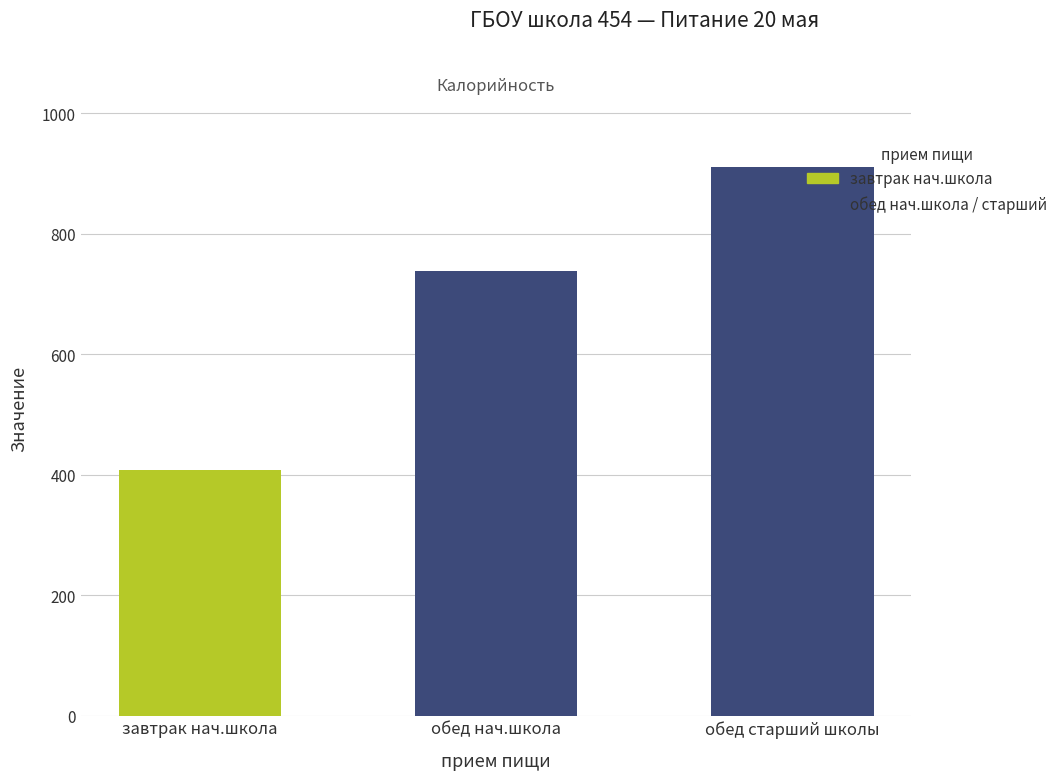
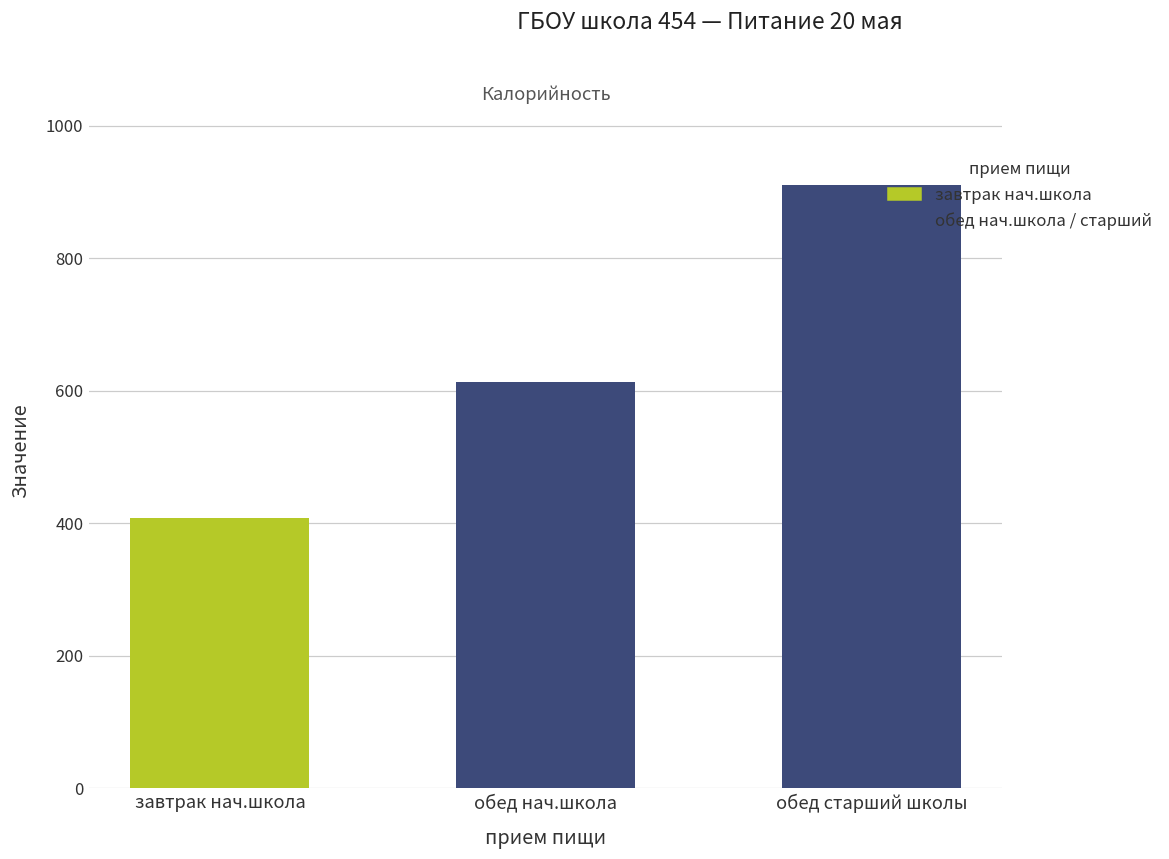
обед нач.школа: 740 -> 610
